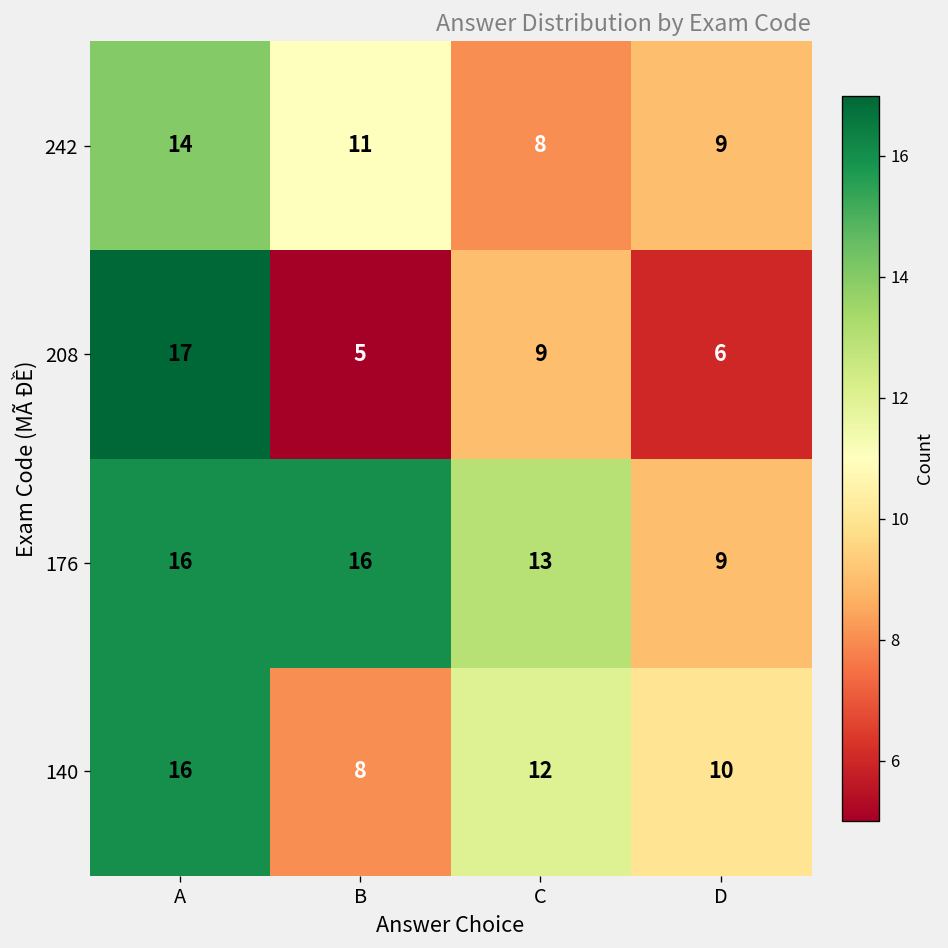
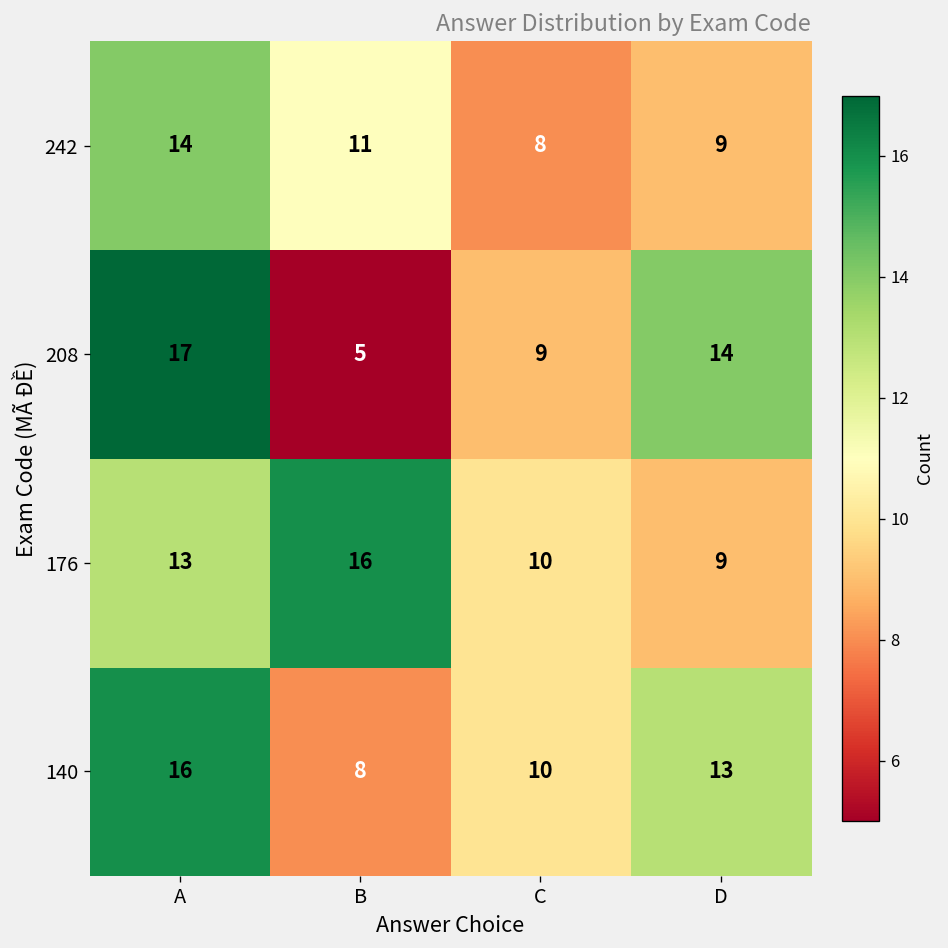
208, D: 6 -> 14
176, A: 16 -> 13
176, C: 13 -> 10
140, C: 12 -> 10
140, D: 10 -> 13
